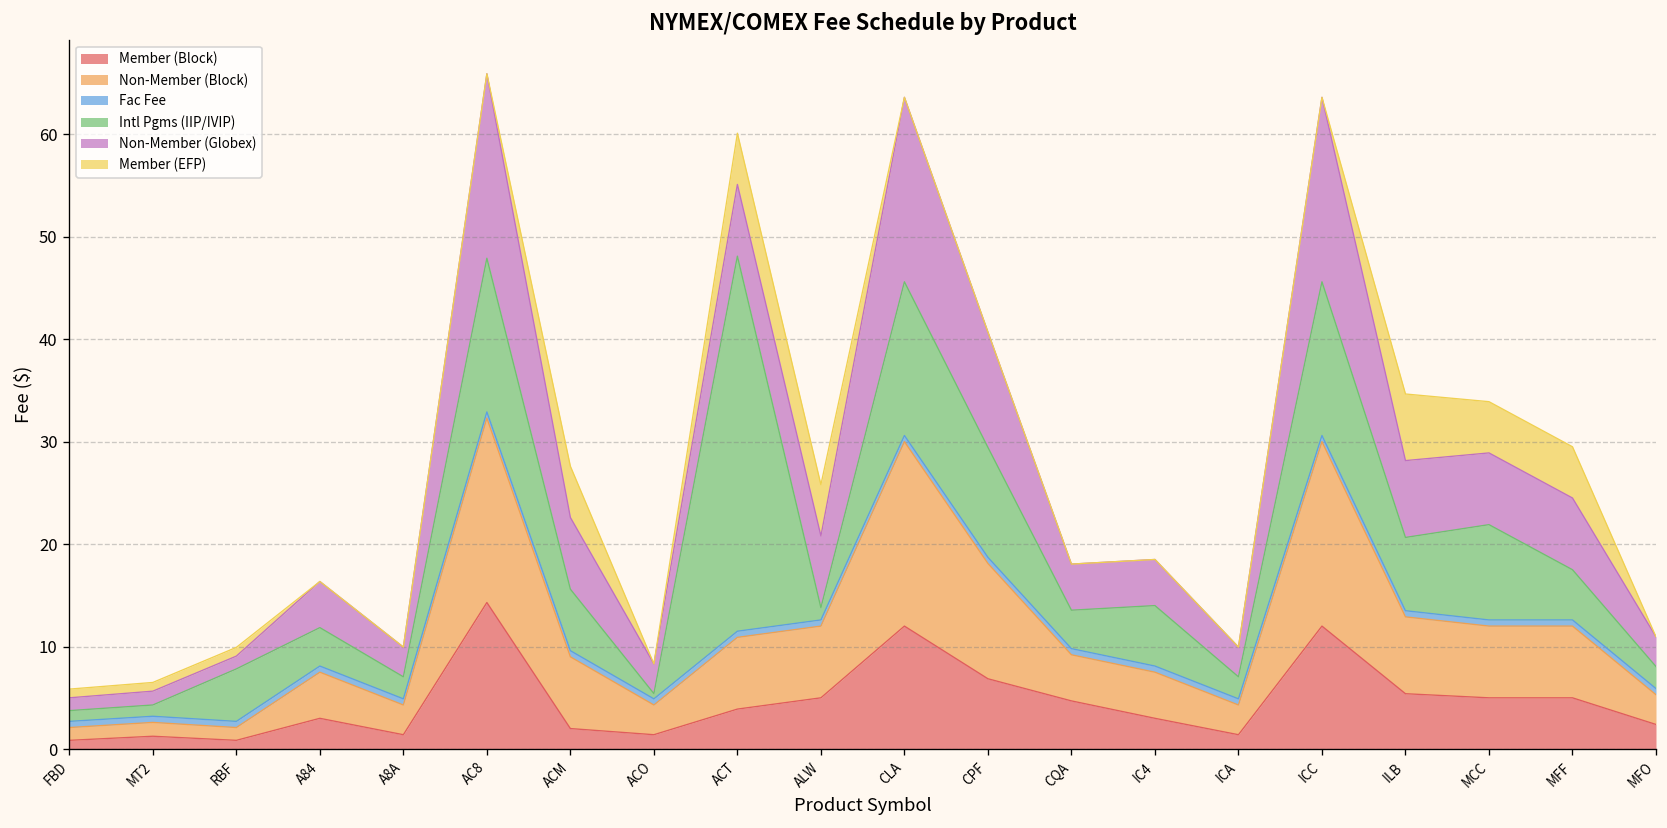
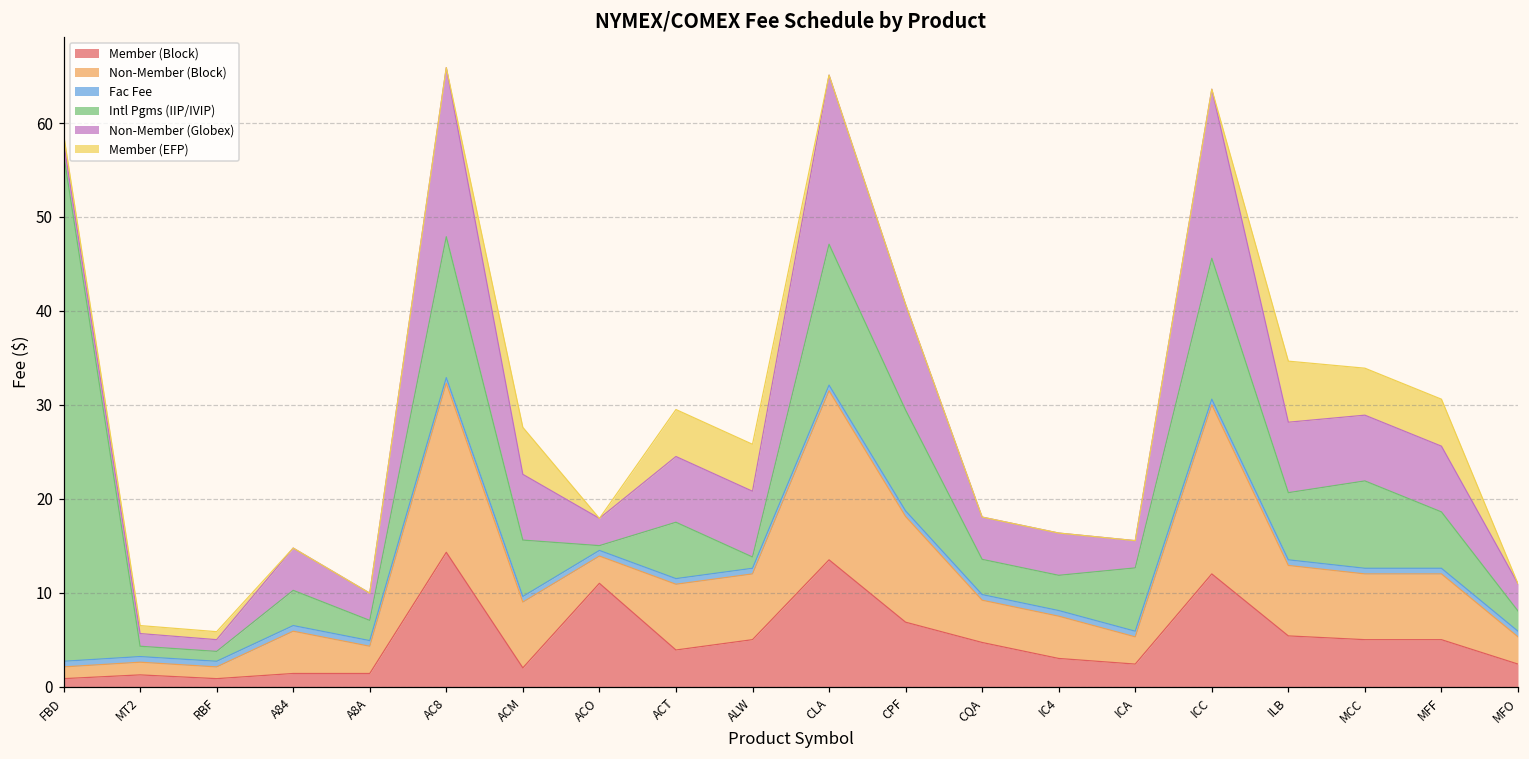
Intl Pgms (IIP/IVIP), FBD: 1 -> 54
Intl Pgms (IIP/IVIP), RBF: 5 -> 1
Member (Block), A84: 3 -> 1
Member (Block), ACO: 1 -> 11
Intl Pgms (IIP/IVIP), ACT: 37 -> 6
Member (Block), CLA: 12 -> 14
Intl Pgms (IIP/IVIP), IC4: 6 -> 4
Member (Block), ICA: 1 -> 2
Intl Pgms (IIP/IVIP), ICA: 2 -> 7
Intl Pgms (IIP/IVIP), MFF: 5 -> 6
